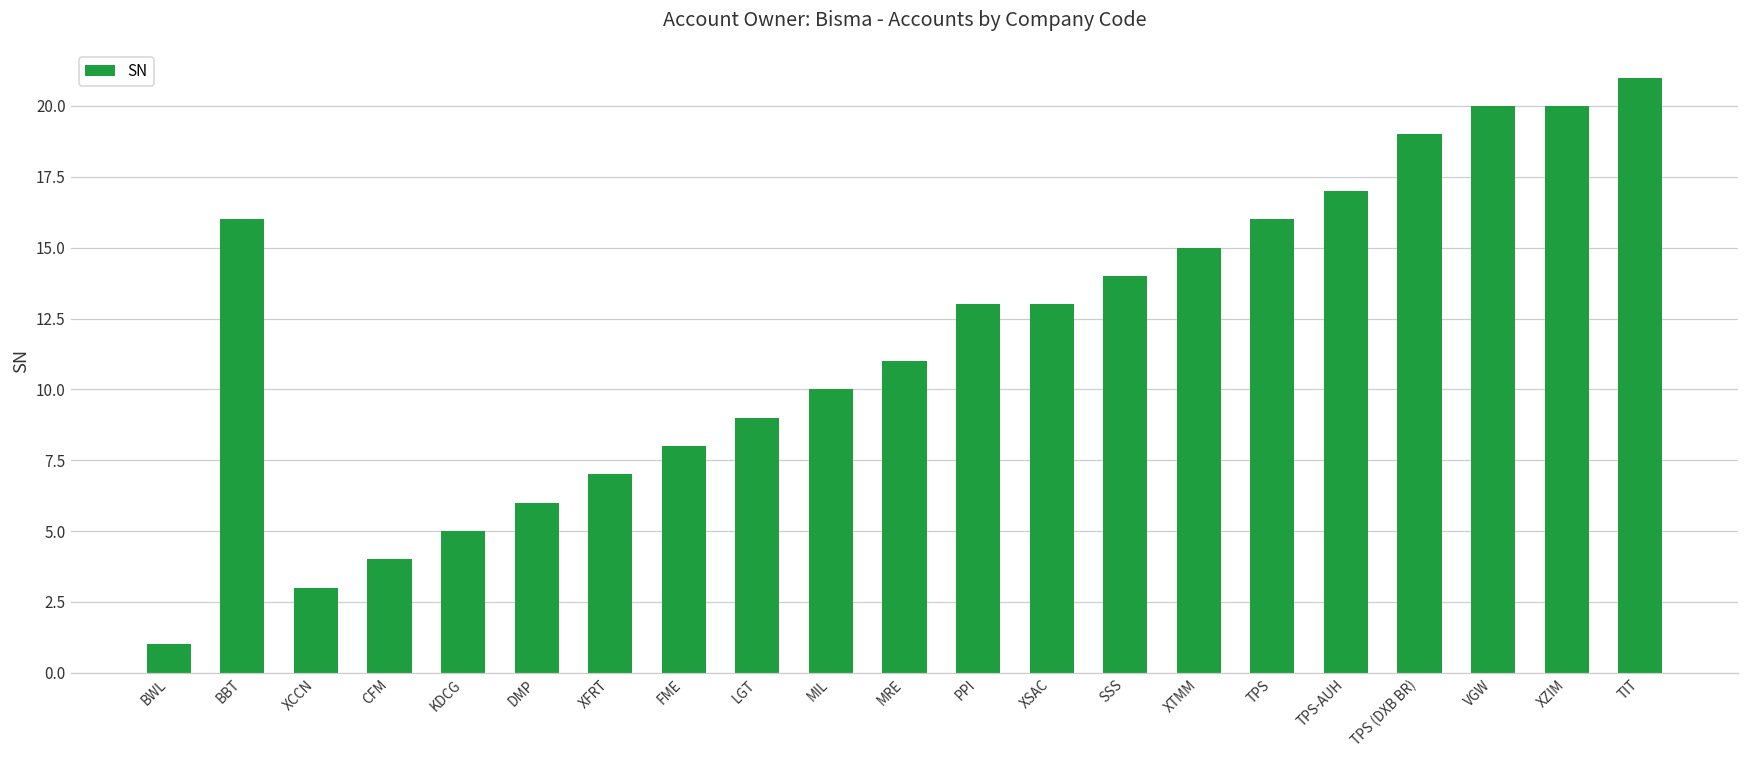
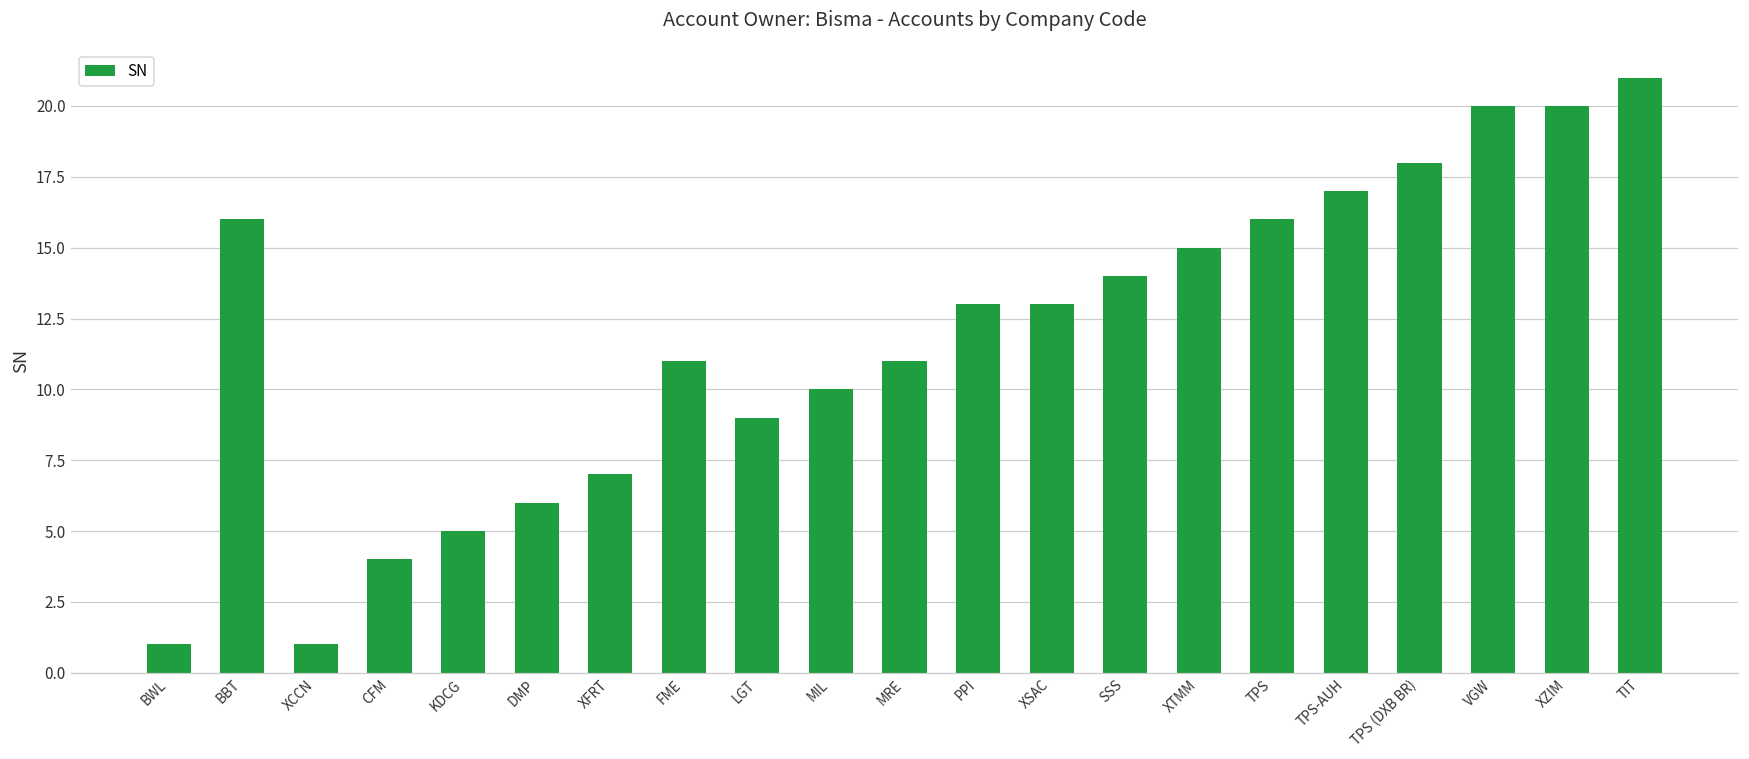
XCCN: 3 -> 1
FME: 8 -> 11
TPS (DXB BR): 19 -> 18
